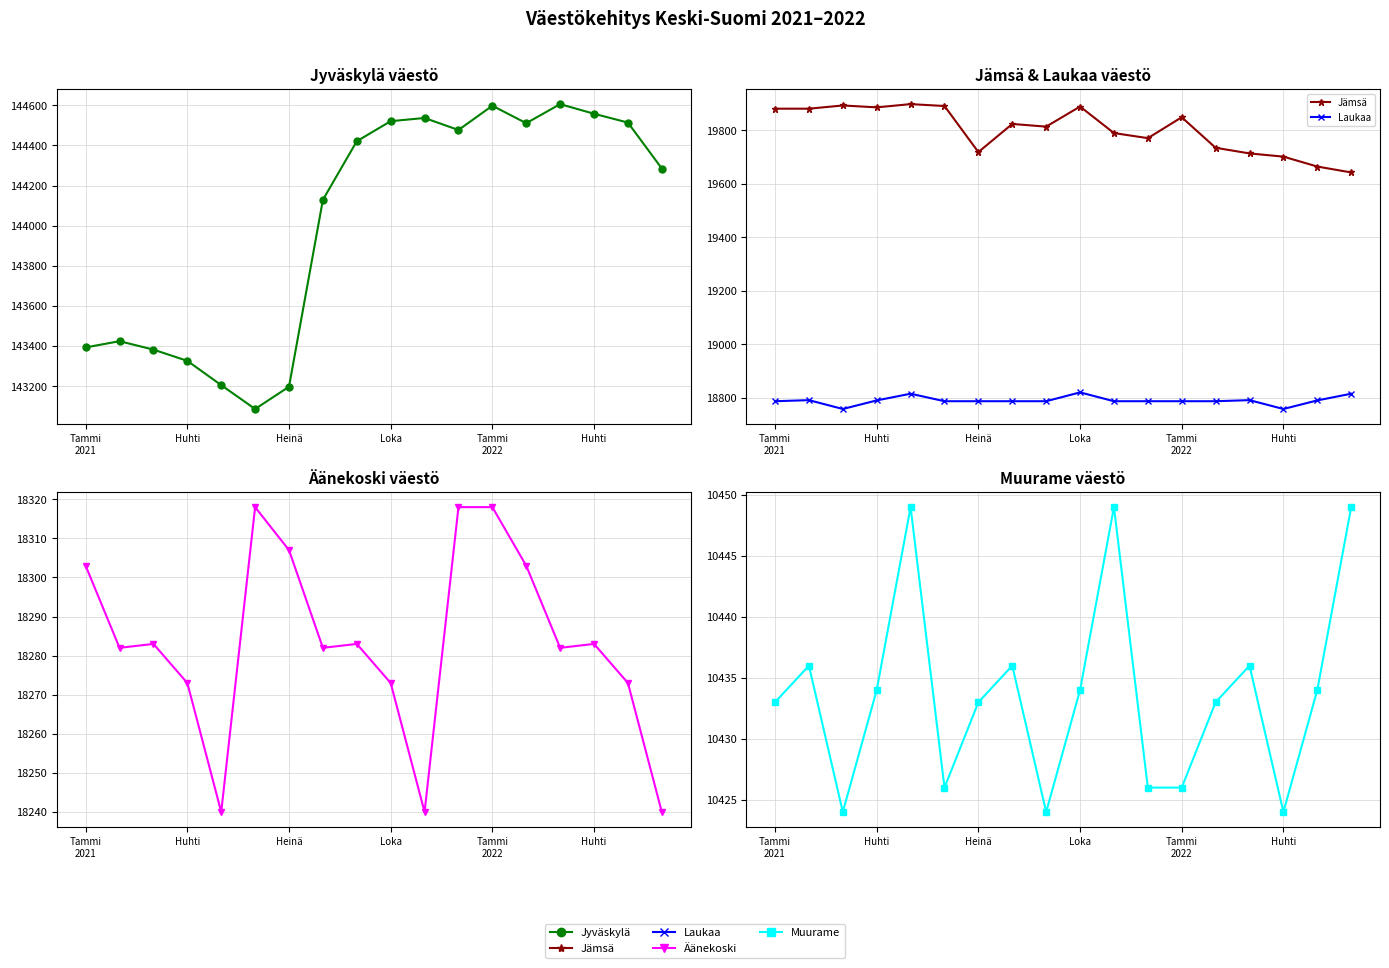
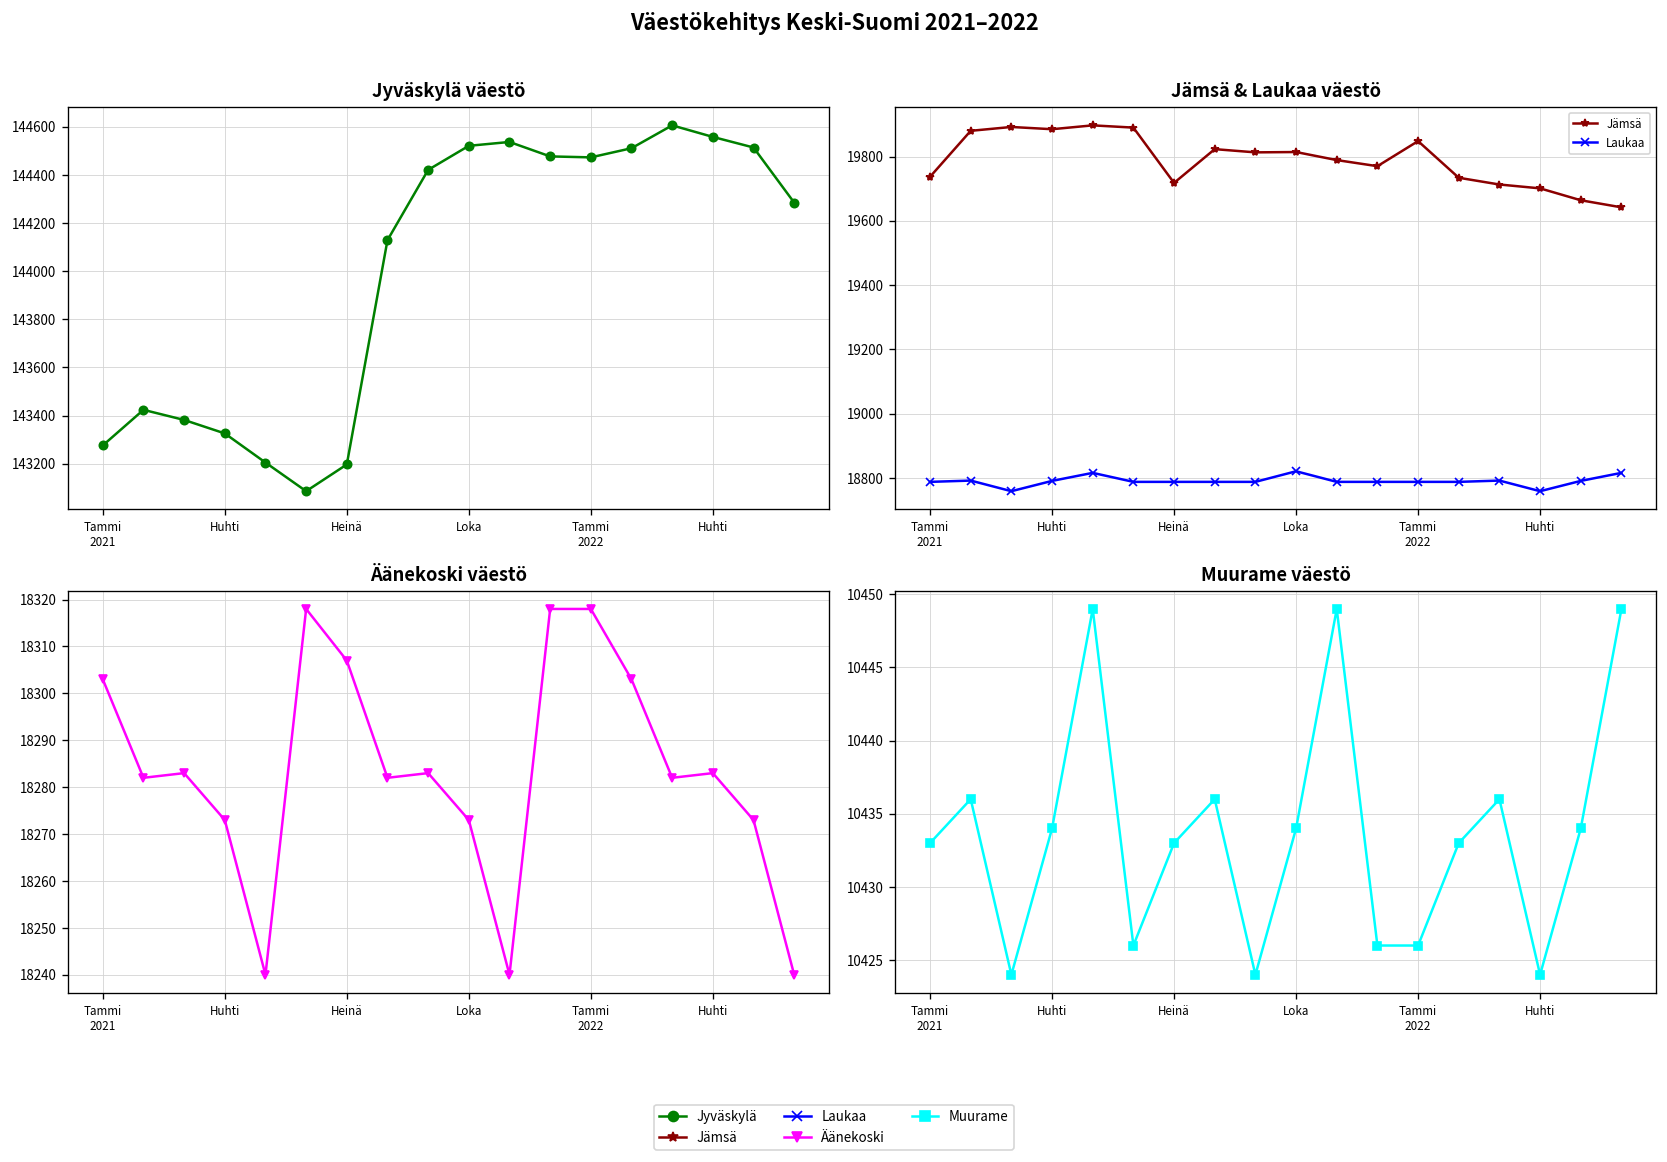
Jyväskylä väestö, Tammi 2021: 143390 -> 143280
Jyväskylä väestö, Tammi 2022: 144600 -> 144470
Jämsä & Laukaa väestö, Jämsä, Tammi 2021: 19880 -> 19740
Jämsä & Laukaa väestö, Jämsä, Loka: 19890 -> 19810
